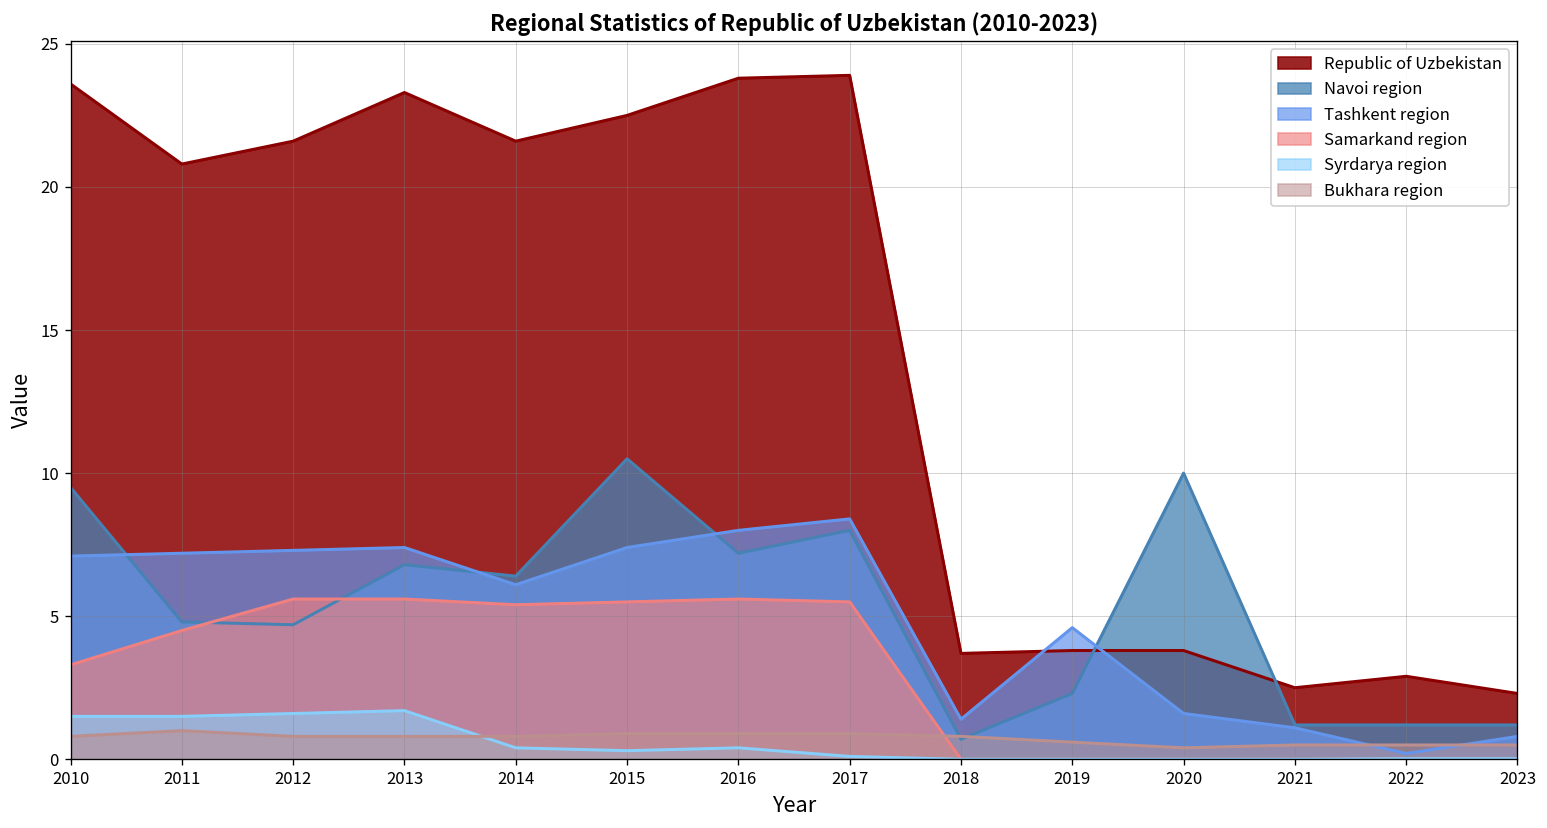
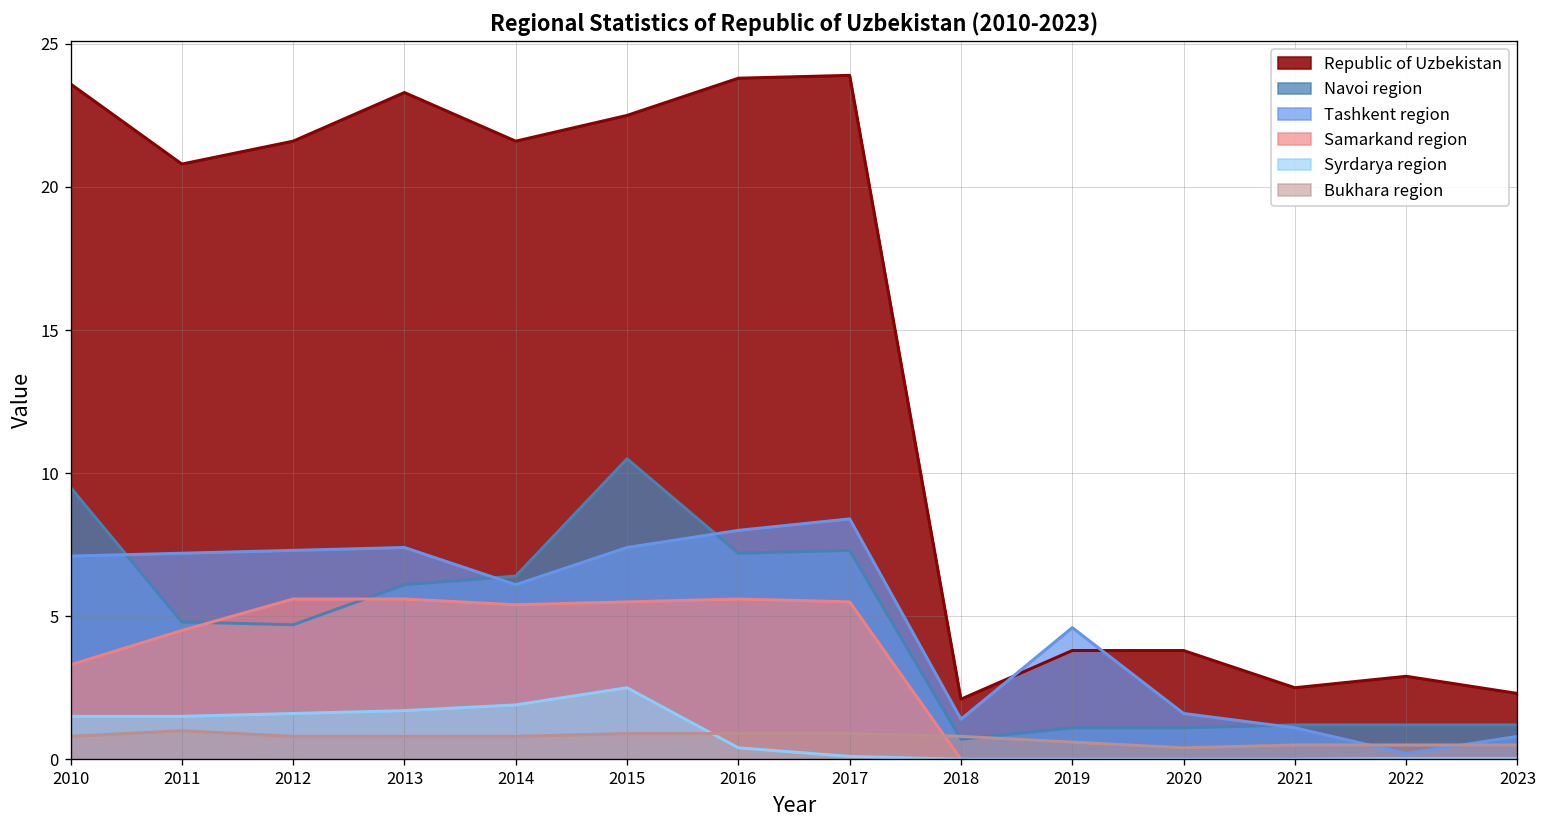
Navoi region, 2013: 6.8 -> 6.1
Syrdarya region, 2014: 0.4 -> 1.9
Syrdarya region, 2015: 0.3 -> 2.5
Navoi region, 2017: 8.0 -> 7.3
Republic of Uzbekistan, 2018: 3.7 -> 2.1
Navoi region, 2019: 2.3 -> 1.1
Navoi region, 2020: 10.0 -> 1.1
